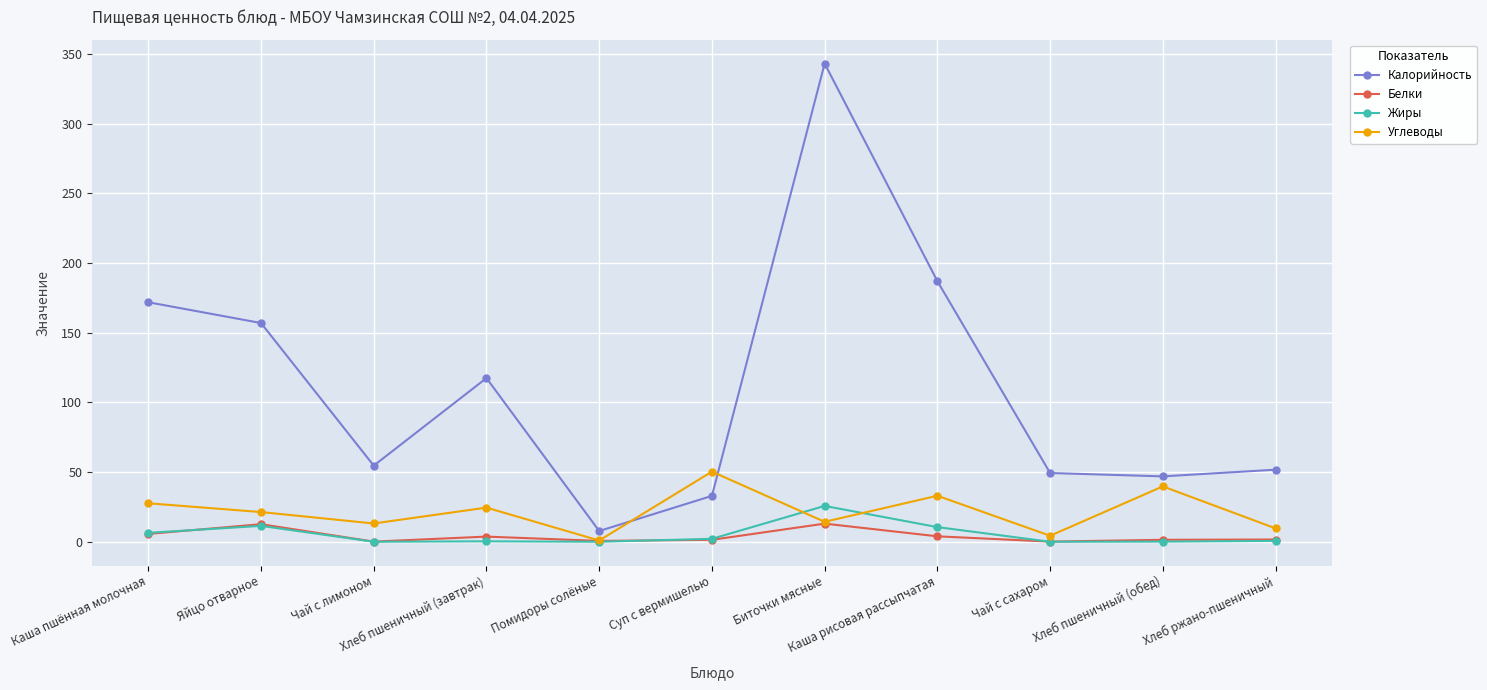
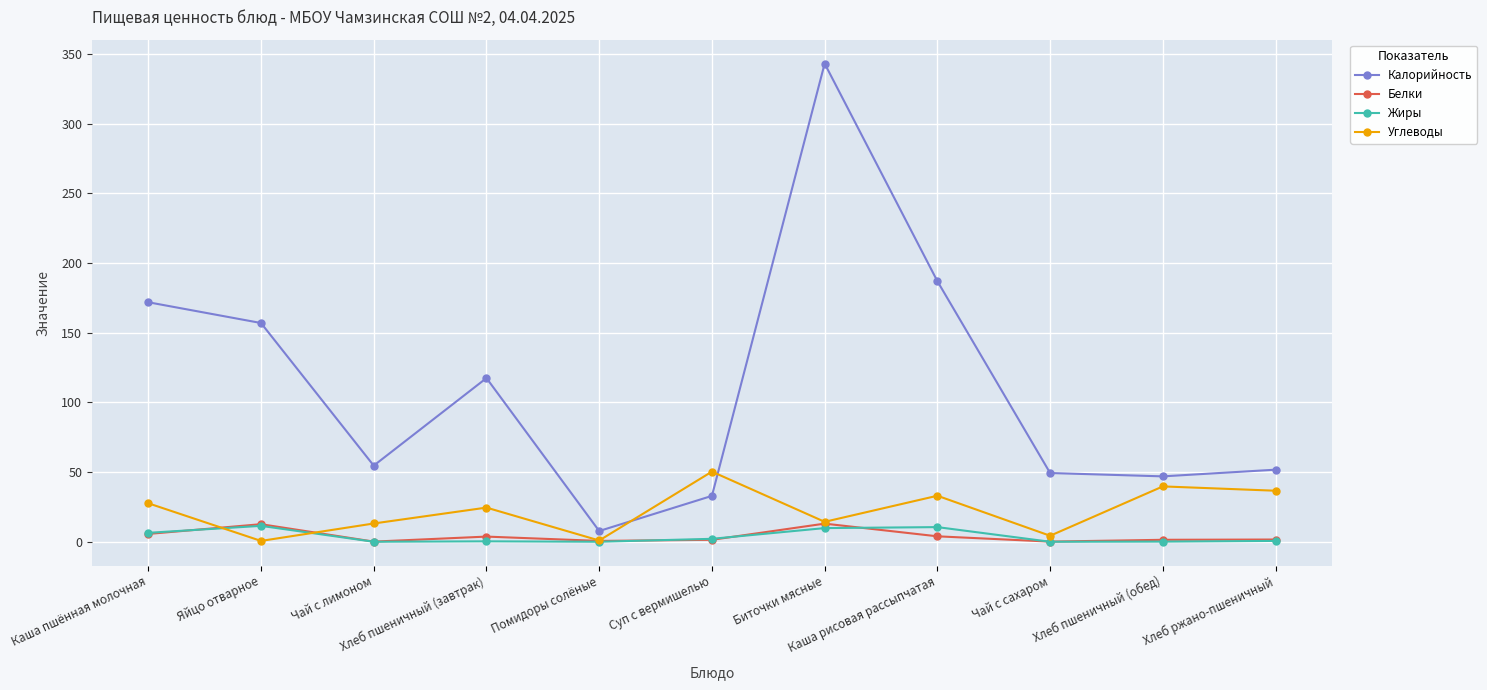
Углеводы, Яйцо отварное: 21 -> 1
Жиры, Биточки мясные: 26 -> 10
Углеводы, Хлеб ржано-пшеничный: 10 -> 37
